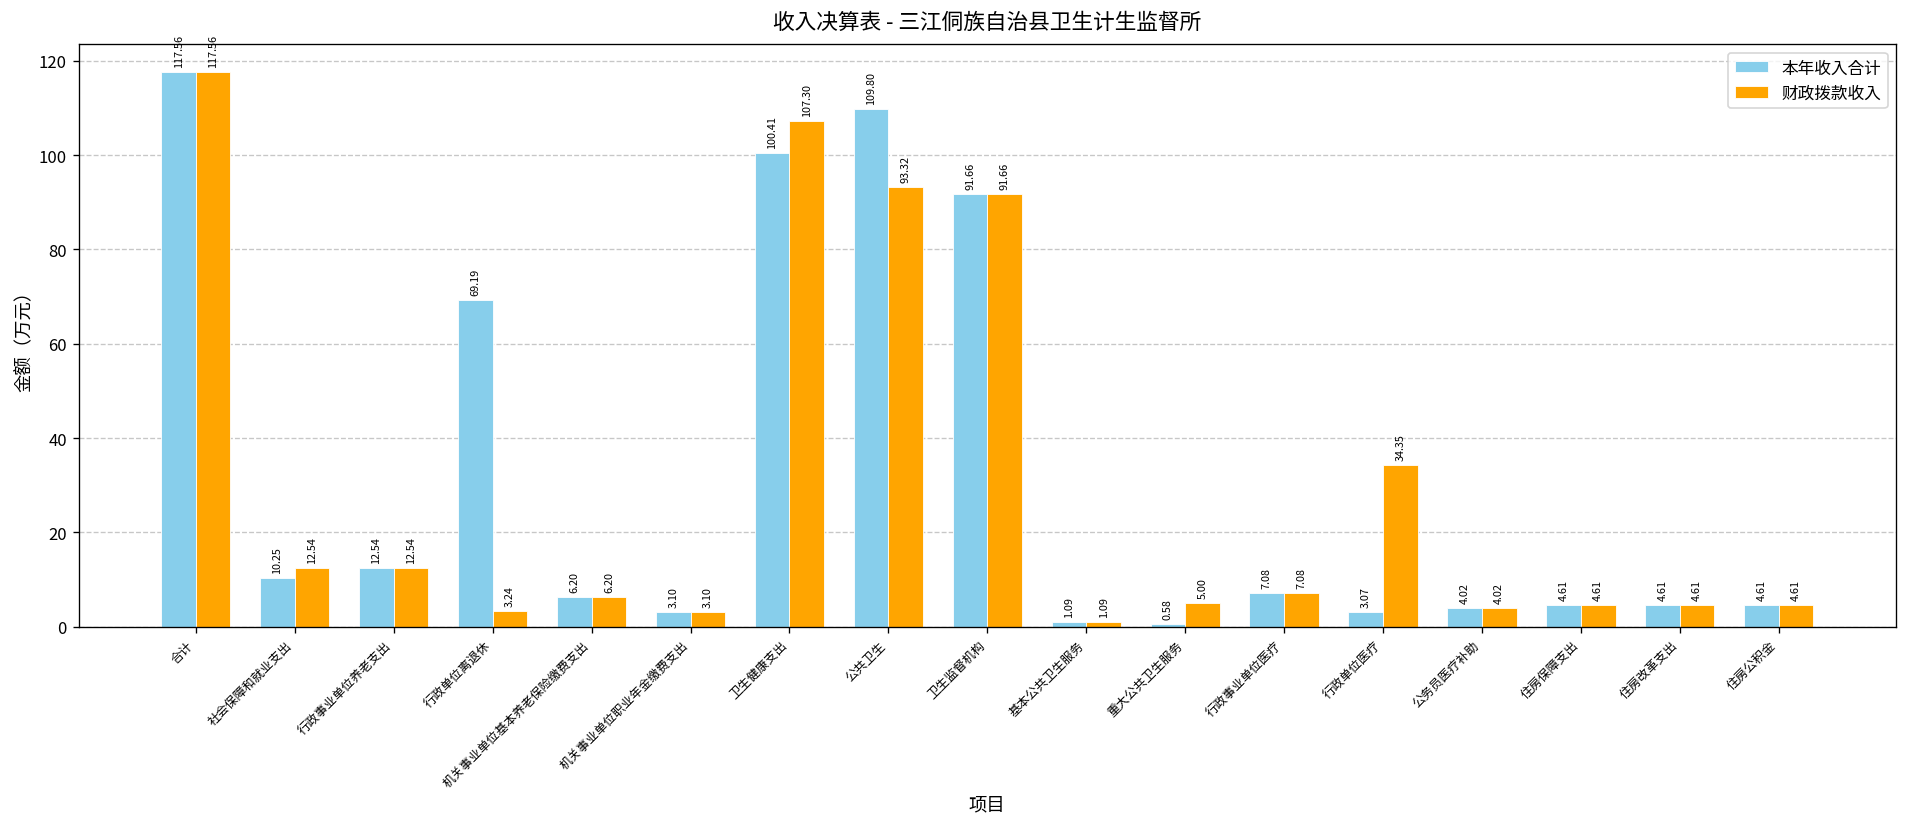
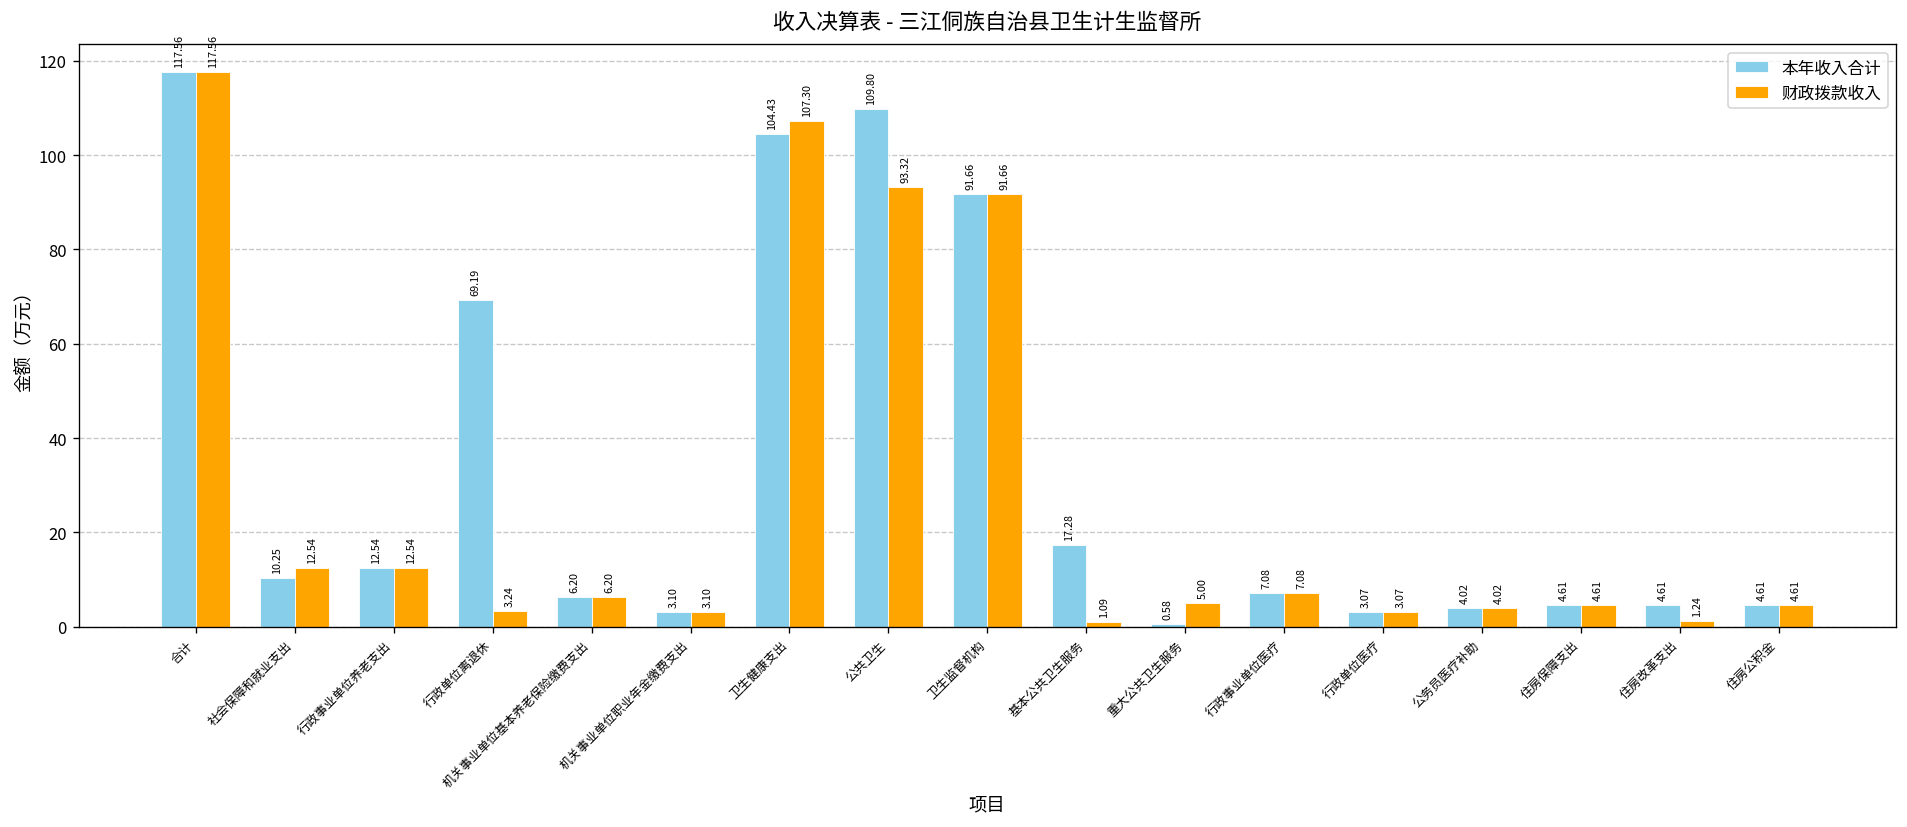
本年收入合计, 卫生健康支出: 100.41 -> 104.43
本年收入合计, 基本公共卫生服务: 1.09 -> 17.28
财政拨款收入, 行政单位医疗: 34.35 -> 3.07
财政拨款收入, 住房改革支出: 4.61 -> 1.24
